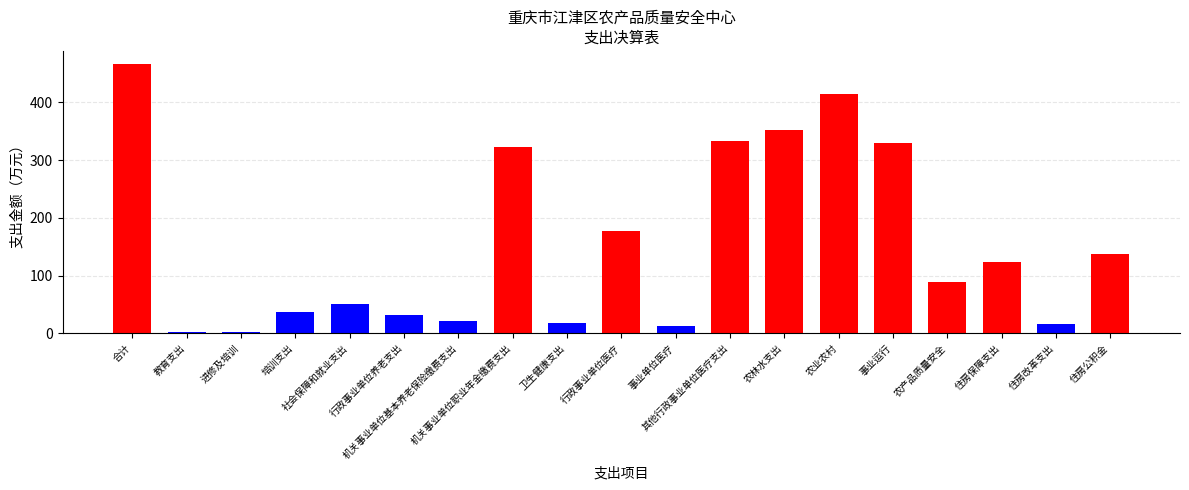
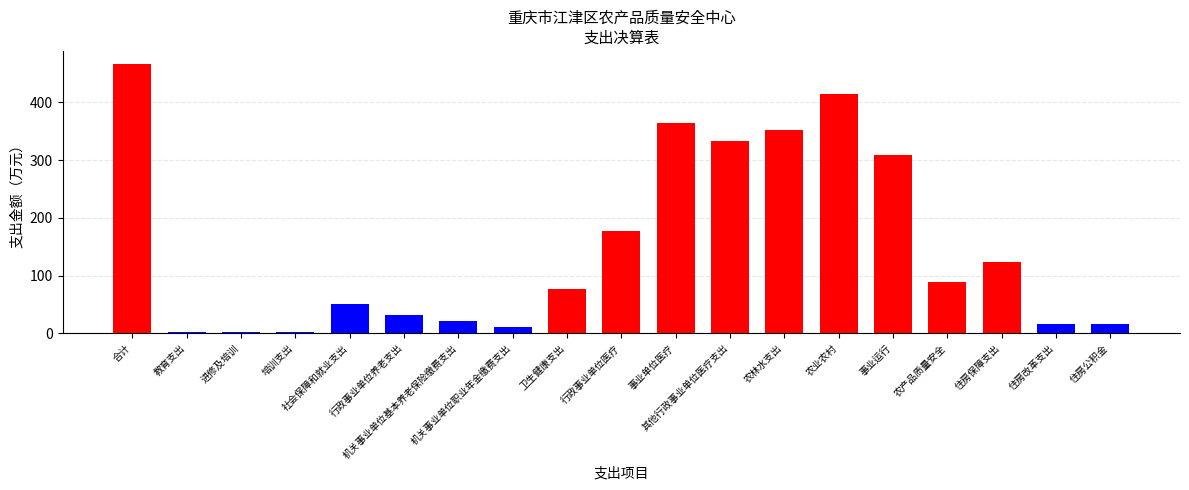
培训支出: 40 -> 0
机关事业单位职业年金缴费支出: 320 -> 10
卫生健康支出: 20 -> 80
事业单位医疗: 10 -> 360
事业运行: 330 -> 310
住房公积金: 140 -> 20
